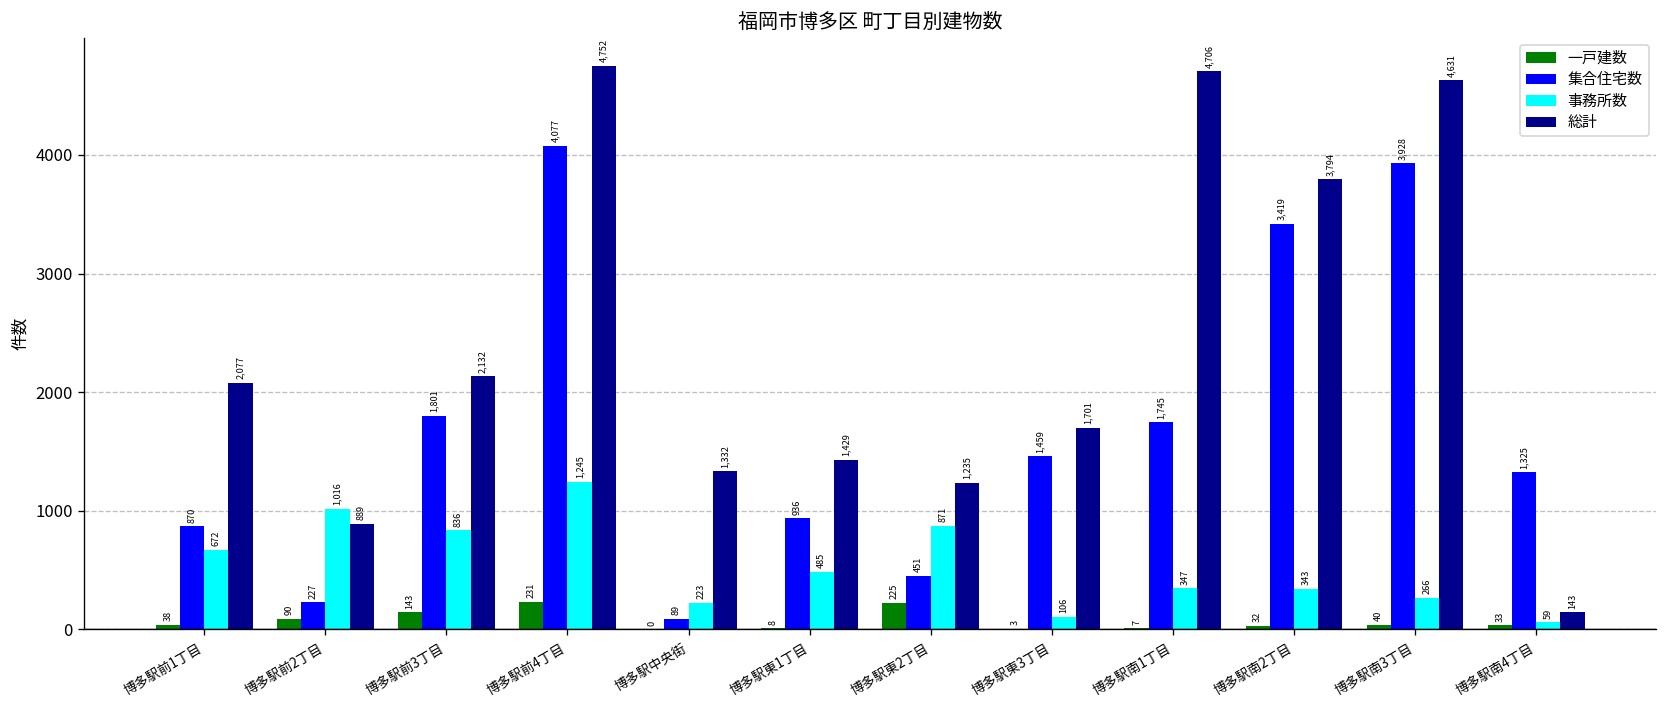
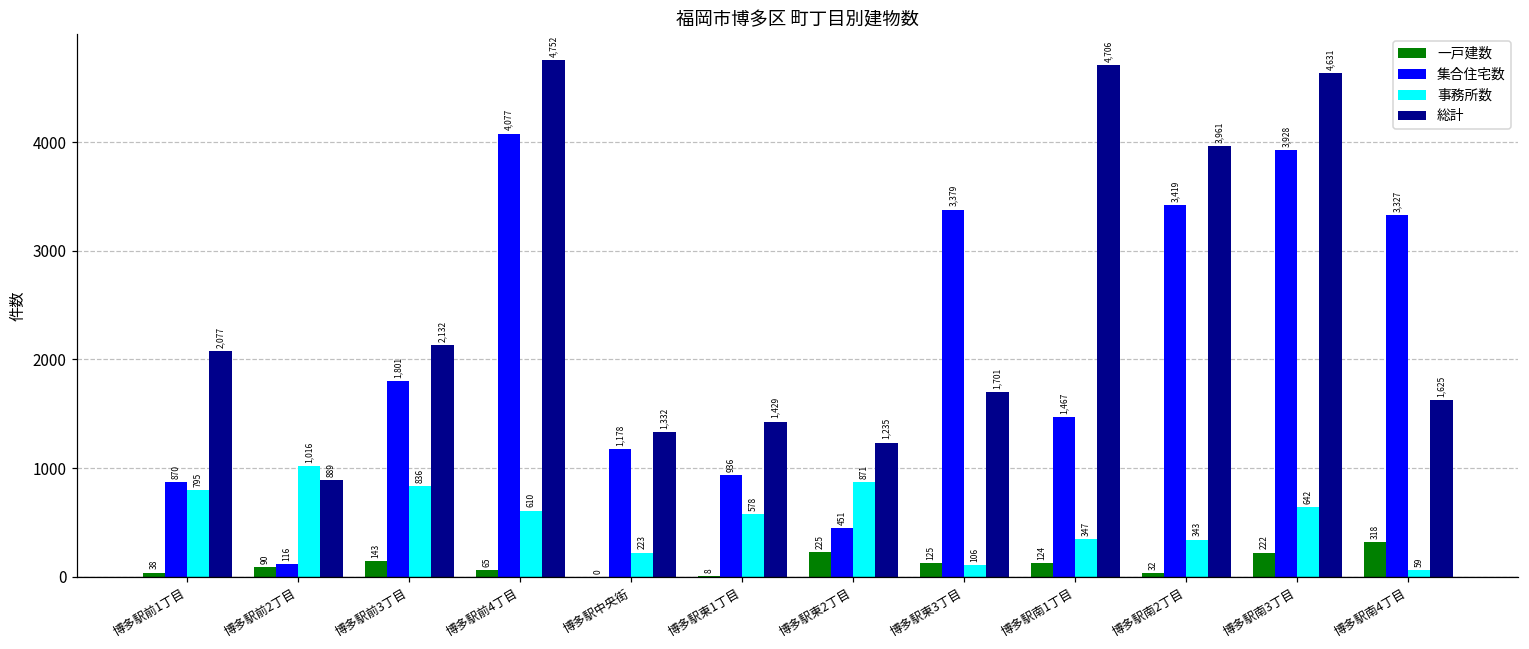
事務所数, 博多駅前1丁目: 672 -> 795
集合住宅数, 博多駅前2丁目: 227 -> 116
一戸建数, 博多駅前4丁目: 231 -> 65
事務所数, 博多駅前4丁目: 1,245 -> 610
集合住宅数, 博多駅中央街: 89 -> 1,178
事務所数, 博多駅東1丁目: 485 -> 578
一戸建数, 博多駅東3丁目: 3 -> 125
集合住宅数, 博多駅東3丁目: 1,459 -> 3,379
一戸建数, 博多駅南1丁目: 7 -> 124
集合住宅数, 博多駅南1丁目: 1,745 -> 1,467
総計, 博多駅南2丁目: 3,794 -> 3,961
一戸建数, 博多駅南3丁目: 40 -> 222
事務所数, 博多駅南3丁目: 266 -> 642
一戸建数, 博多駅南4丁目: 33 -> 318
集合住宅数, 博多駅南4丁目: 1,325 -> 3,327
総計, 博多駅南4丁目: 143 -> 1,625
